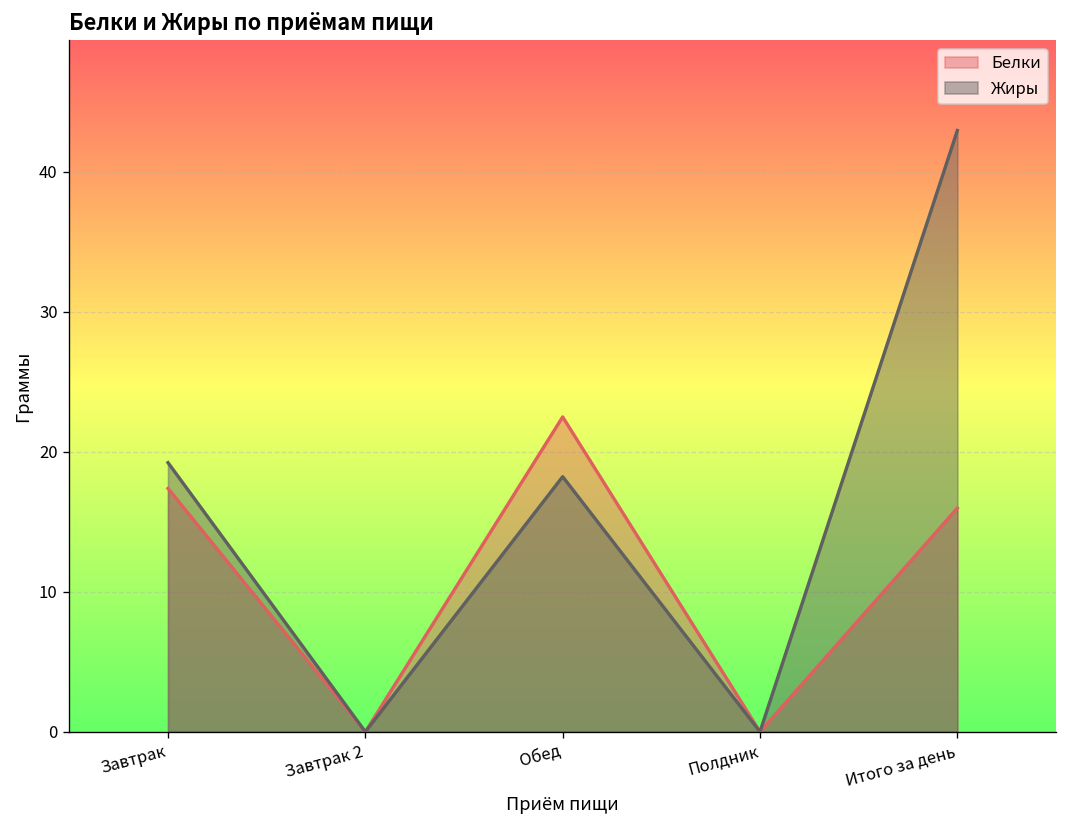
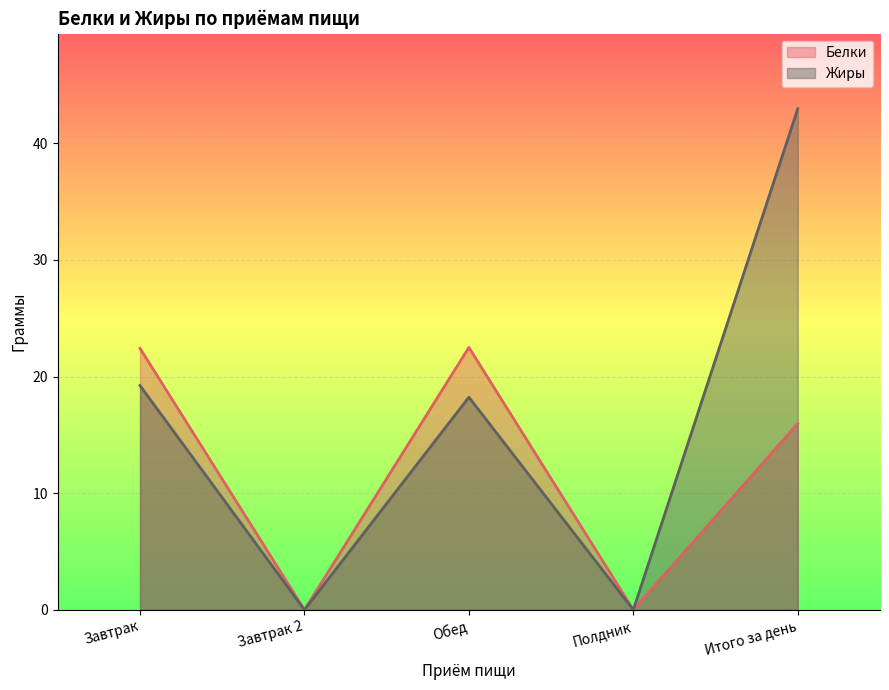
Белки, Завтрак: 17.4 -> 22.4
